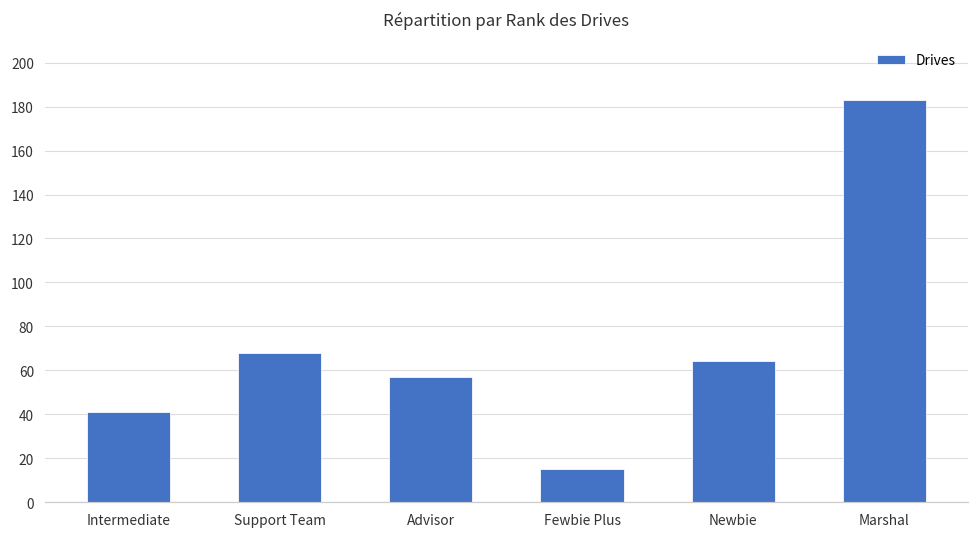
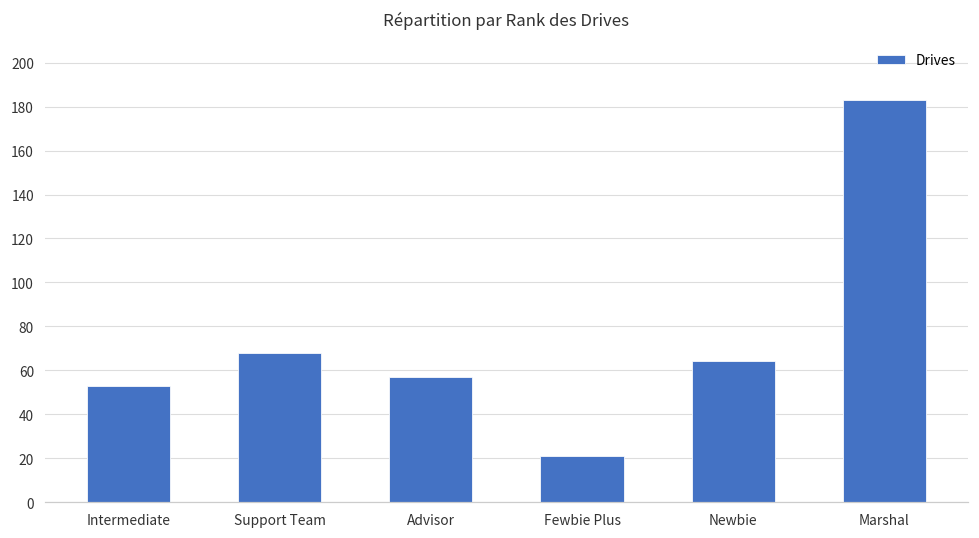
Intermediate: 41 -> 53
Fewbie Plus: 15 -> 21
